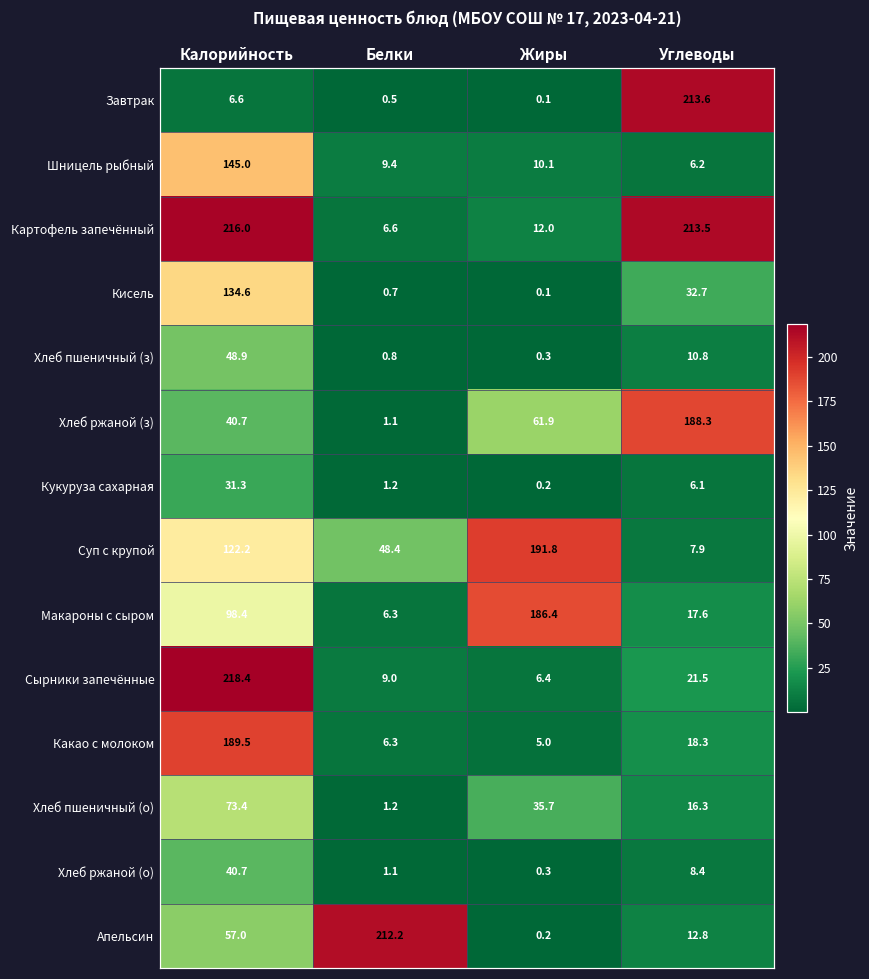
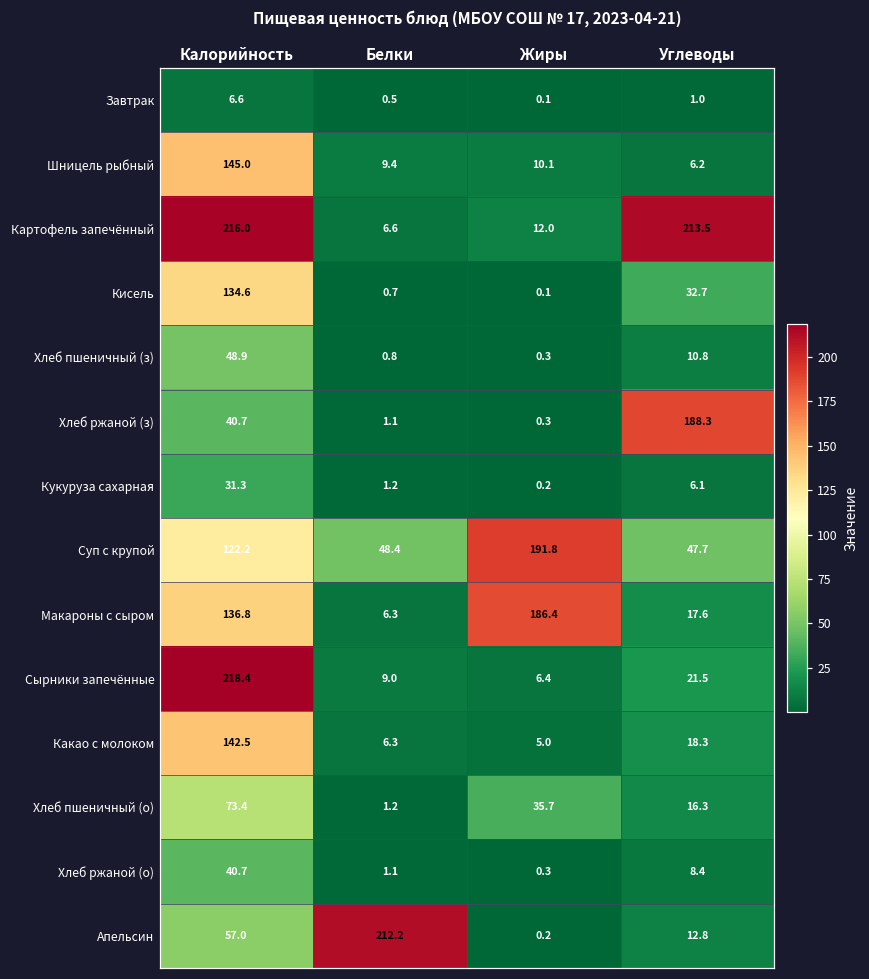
Завтрак, Углеводы: 213.6 -> 1.0
Хлеб ржаной (з), Жиры: 61.9 -> 0.3
Суп с крупой, Углеводы: 7.9 -> 47.7
Макароны с сыром, Калорийность: 98.4 -> 136.8
Какао с молоком, Калорийность: 189.5 -> 142.5
